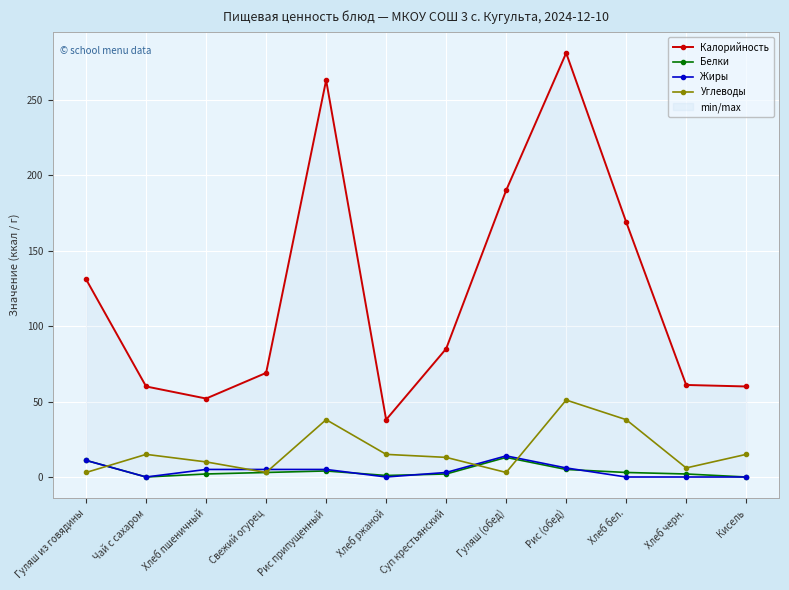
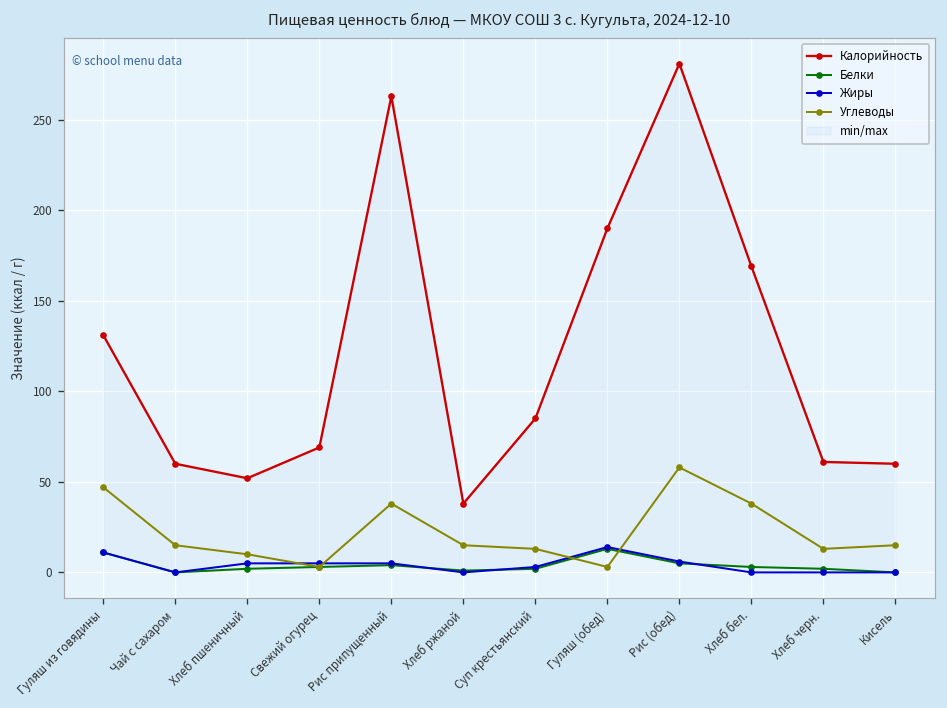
Углеводы, Гуляш из говядины: 3 -> 47
Углеводы, Рис (обед): 51 -> 58
Углеводы, Хлеб черн.: 6 -> 13
